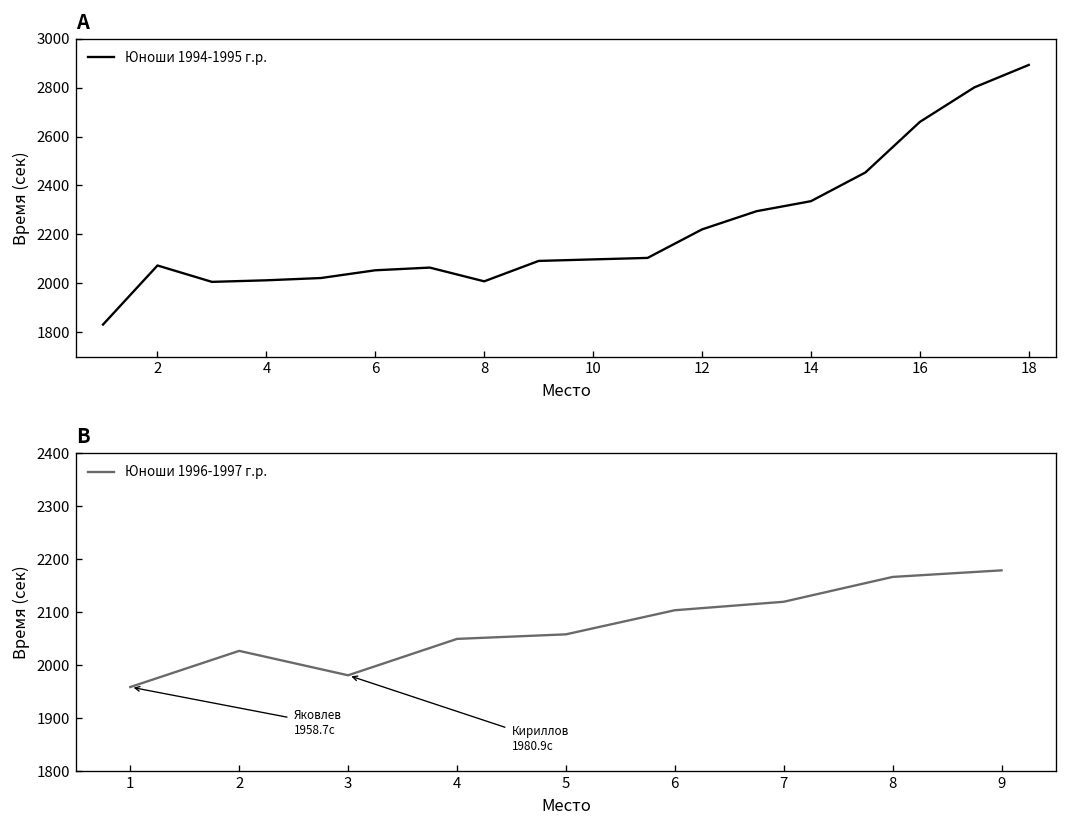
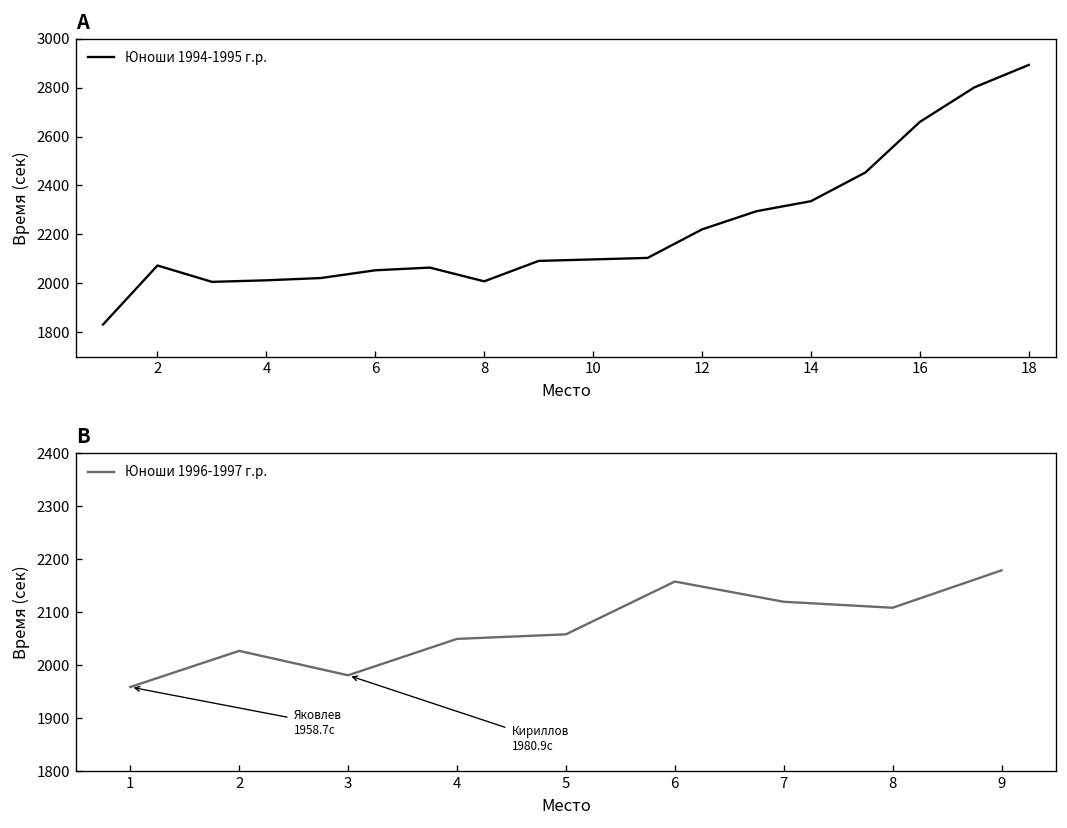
B, 6: 2100 -> 2160
B, 8: 2170 -> 2110
